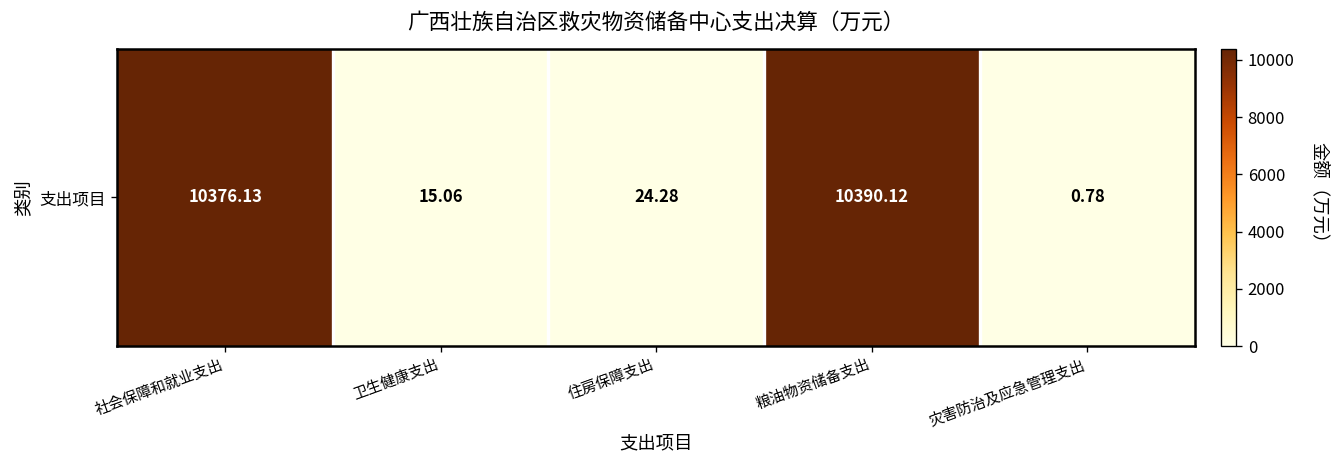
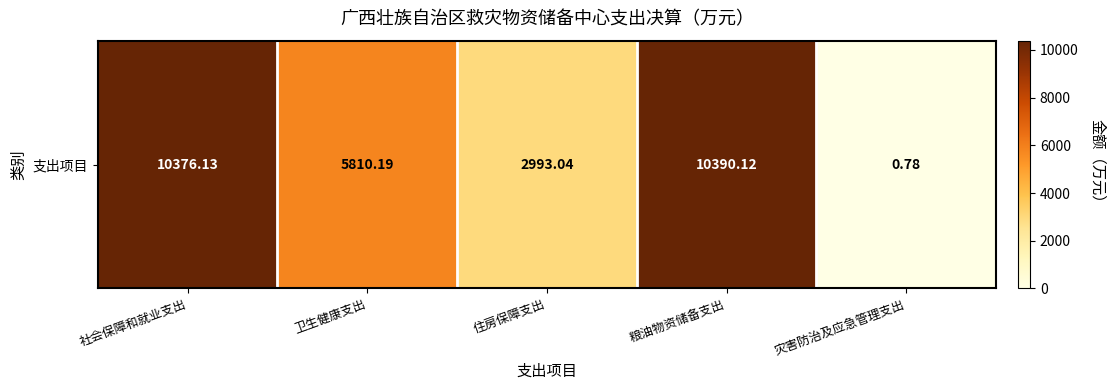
支出项目, 卫生健康支出: 15.06 -> 5810.19
支出项目, 住房保障支出: 24.28 -> 2993.04
